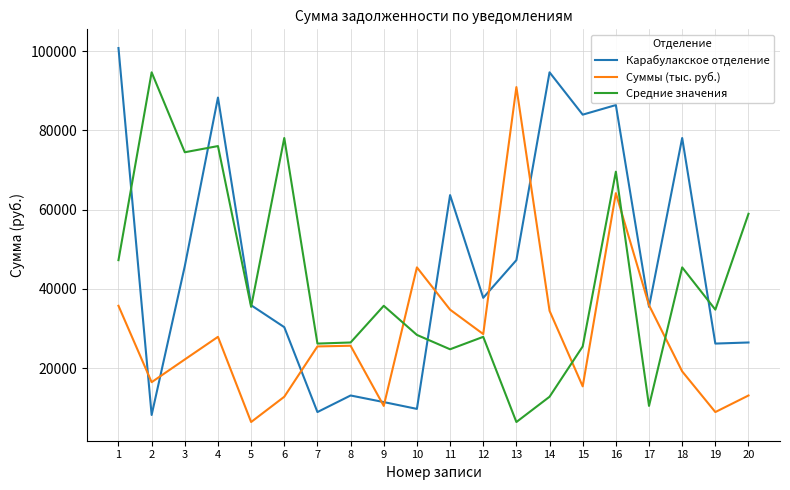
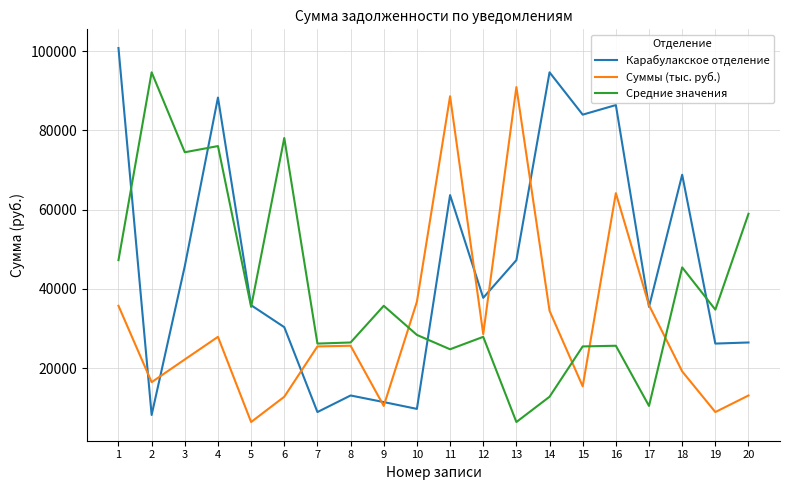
Суммы (тыс. руб.), 10: 45000 -> 37000
Суммы (тыс. руб.), 11: 35000 -> 89000
Средние значения, 16: 70000 -> 26000
Карабулакское отделение, 18: 78000 -> 69000
